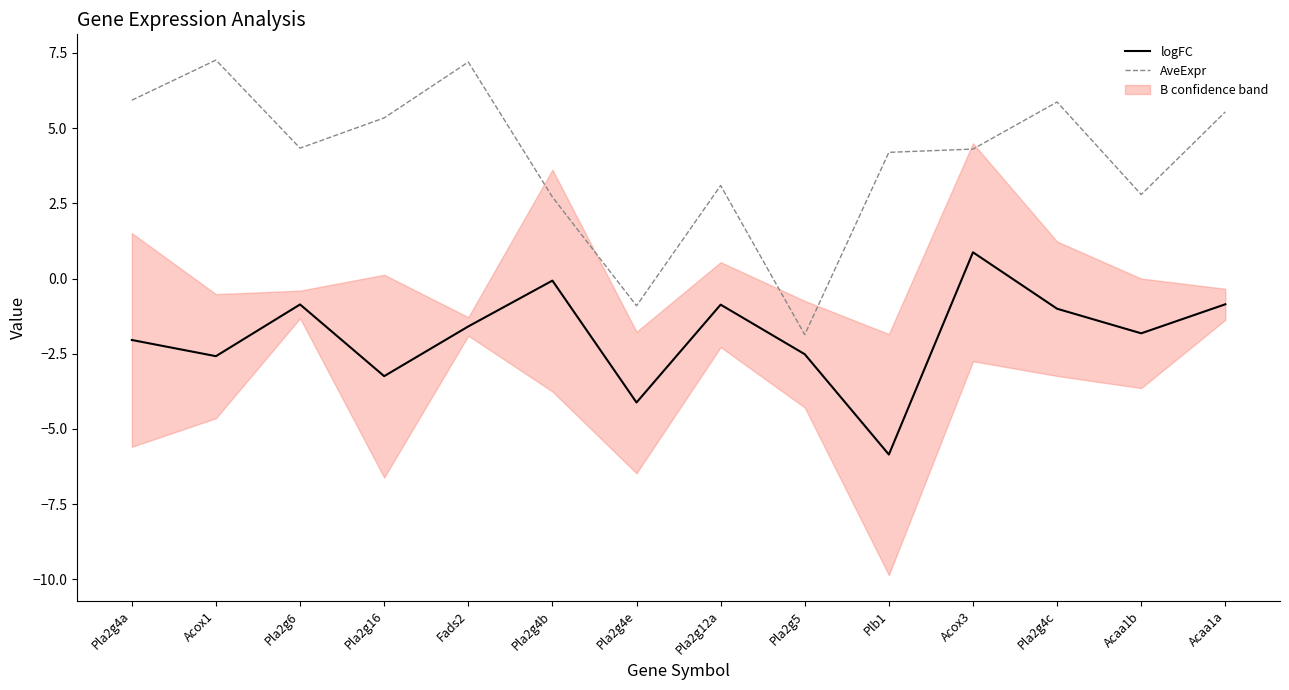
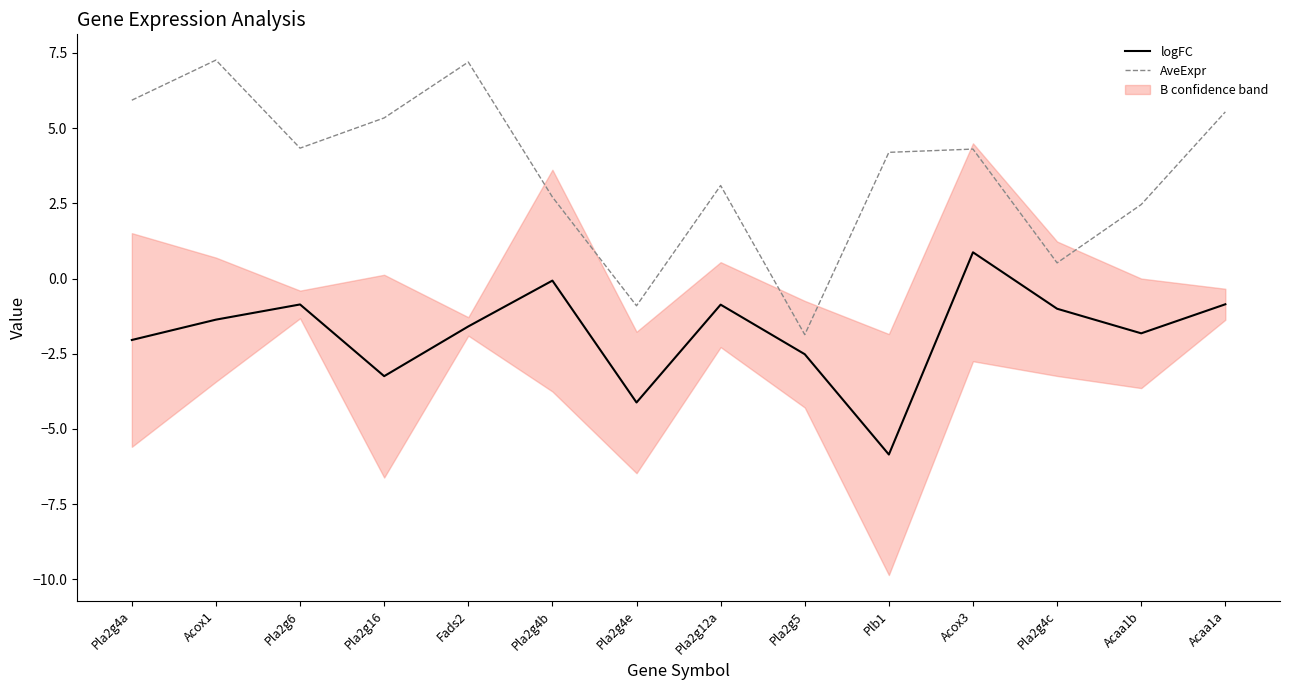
logFC, Acox1: -2.6 -> -1.4
AveExpr, Pla2g4c: 5.9 -> 0.5
AveExpr, Acaa1b: 2.8 -> 2.5
